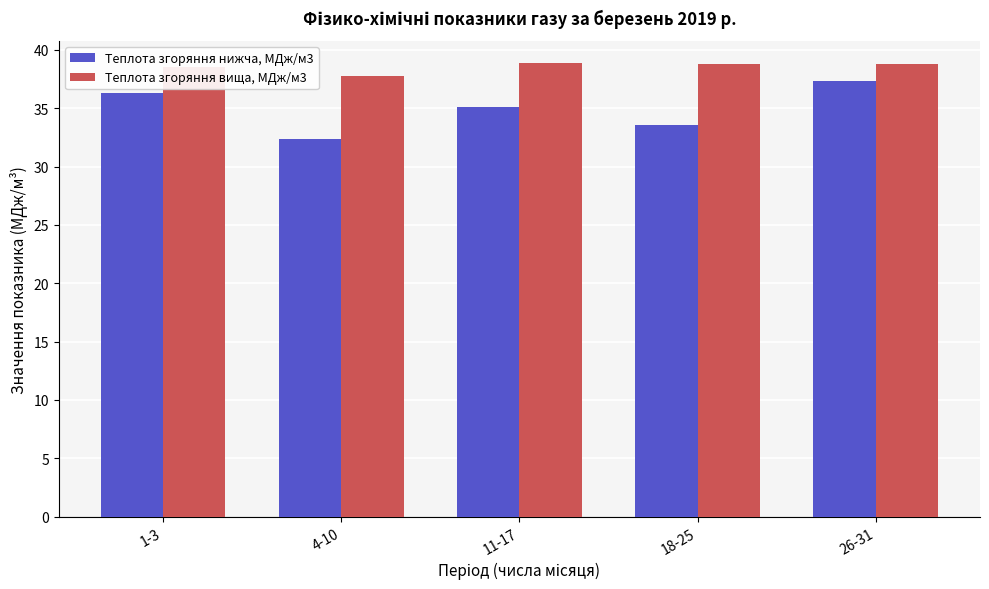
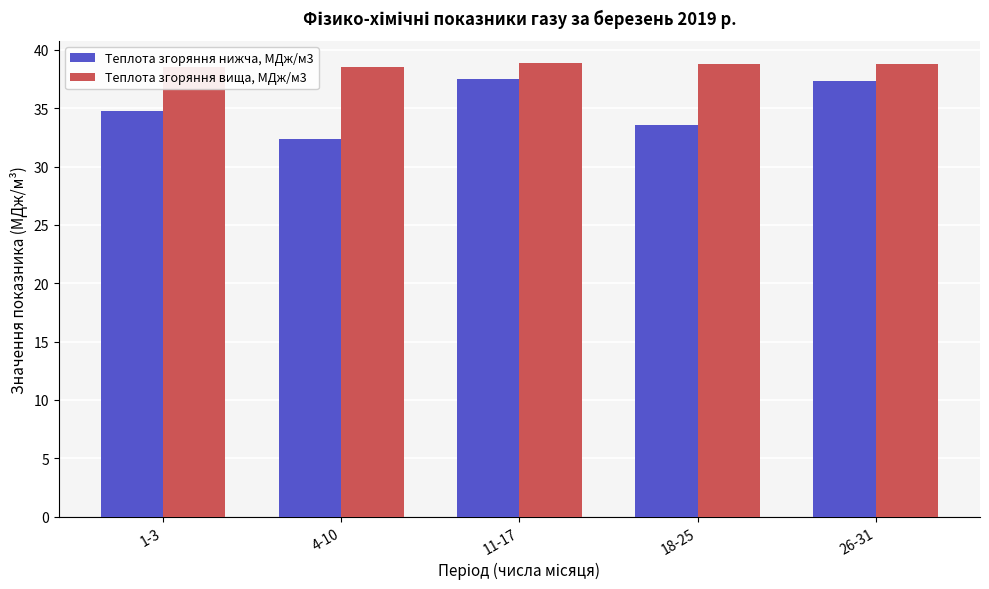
Теплота згоряння нижча, МДж/м3, 1-3: 36.3 -> 34.7
Теплота згоряння вища, МДж/м3, 4-10: 37.7 -> 38.5
Теплота згоряння нижча, МДж/м3, 11-17: 35.1 -> 37.5
